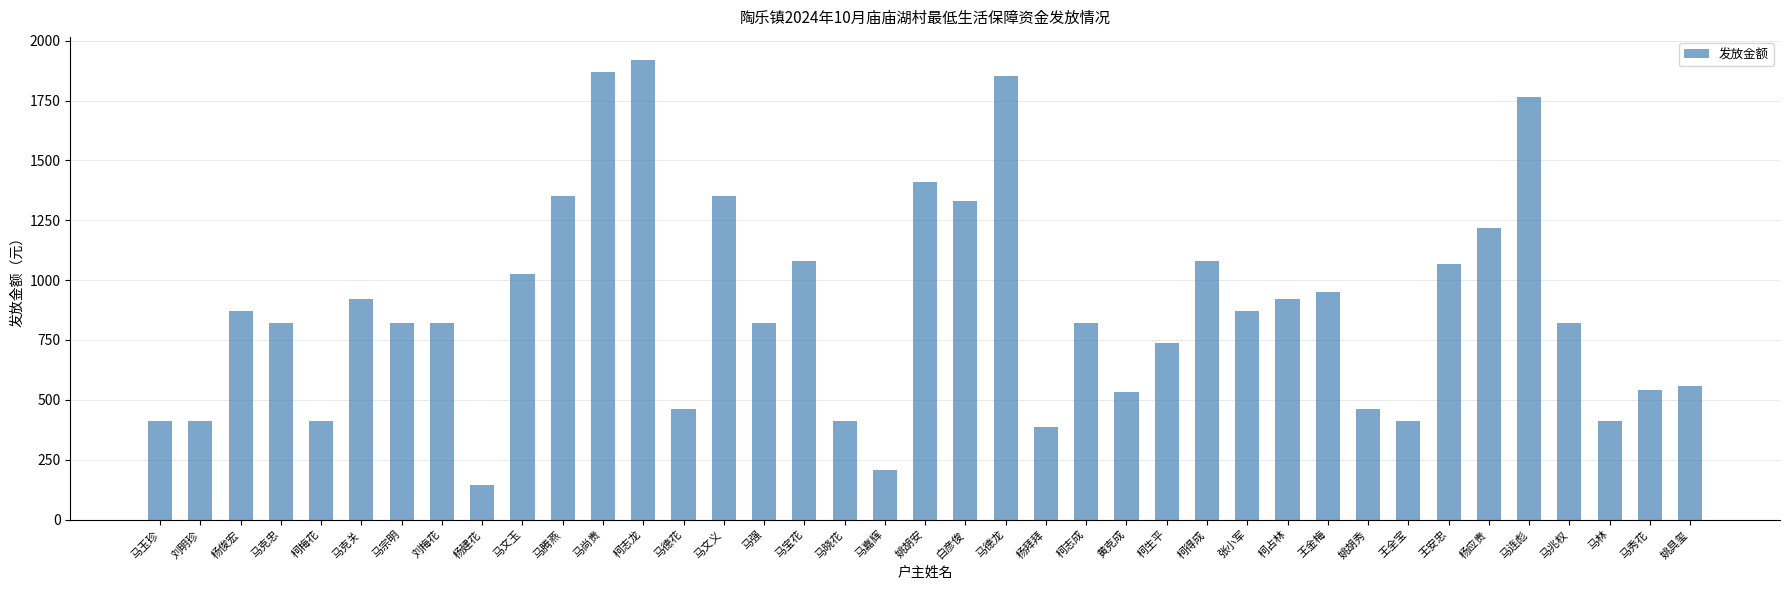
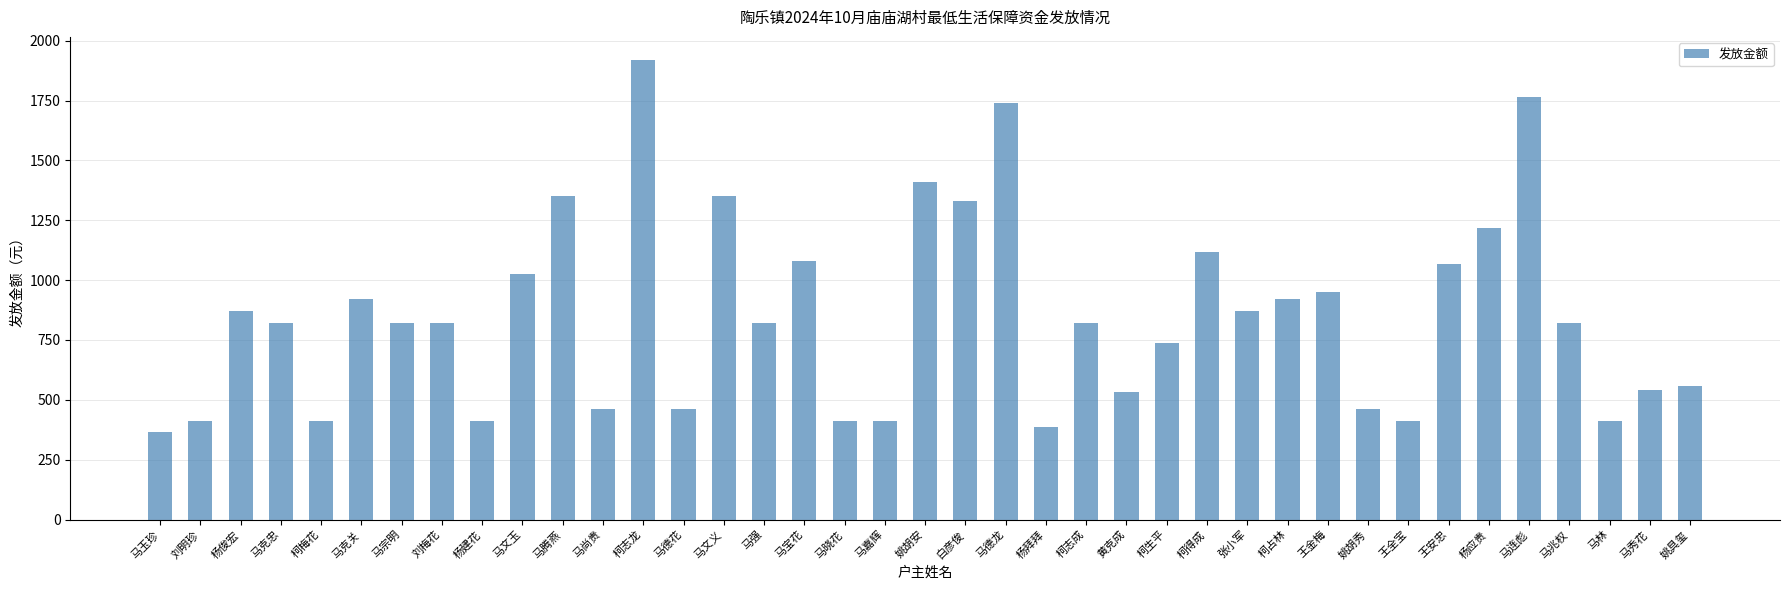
马玉珍: 410 -> 370
杨建花: 150 -> 410
马尚贵: 1870 -> 460
马嘉辉: 210 -> 410
马德龙: 1850 -> 1740
柯得成: 1080 -> 1120
